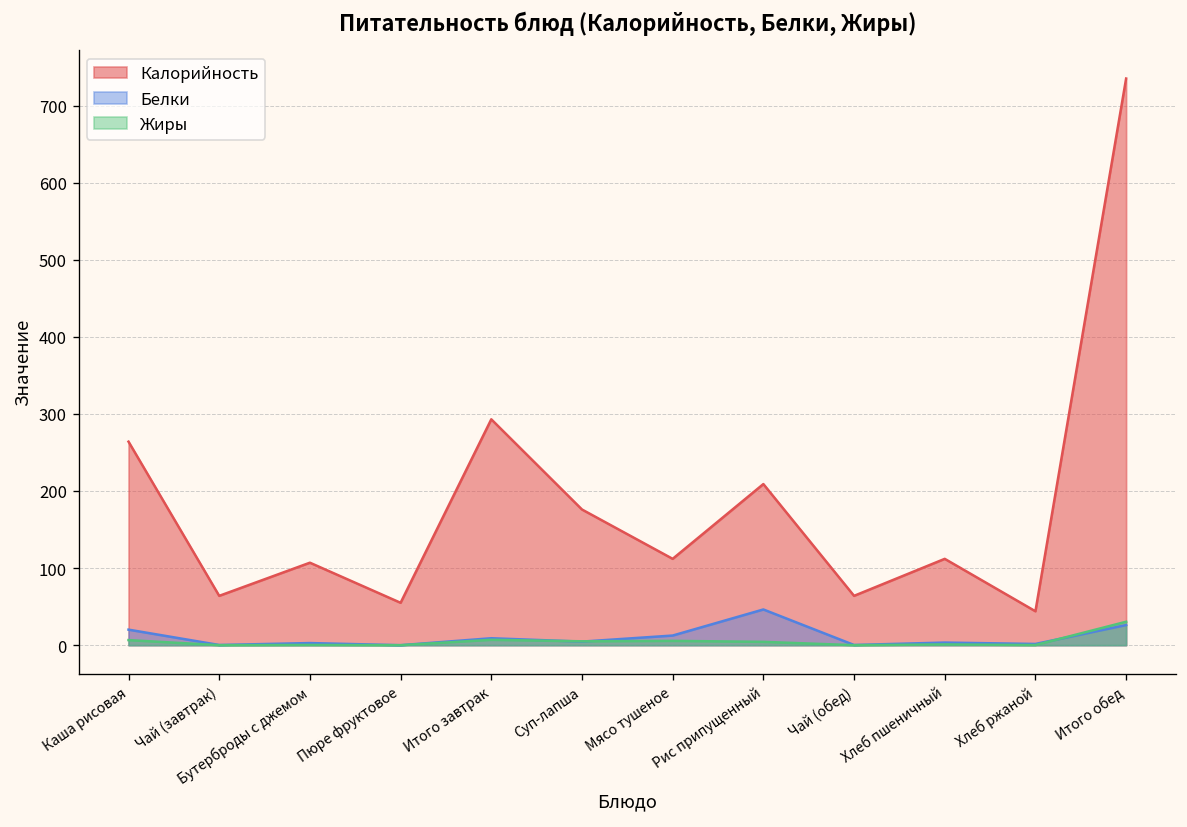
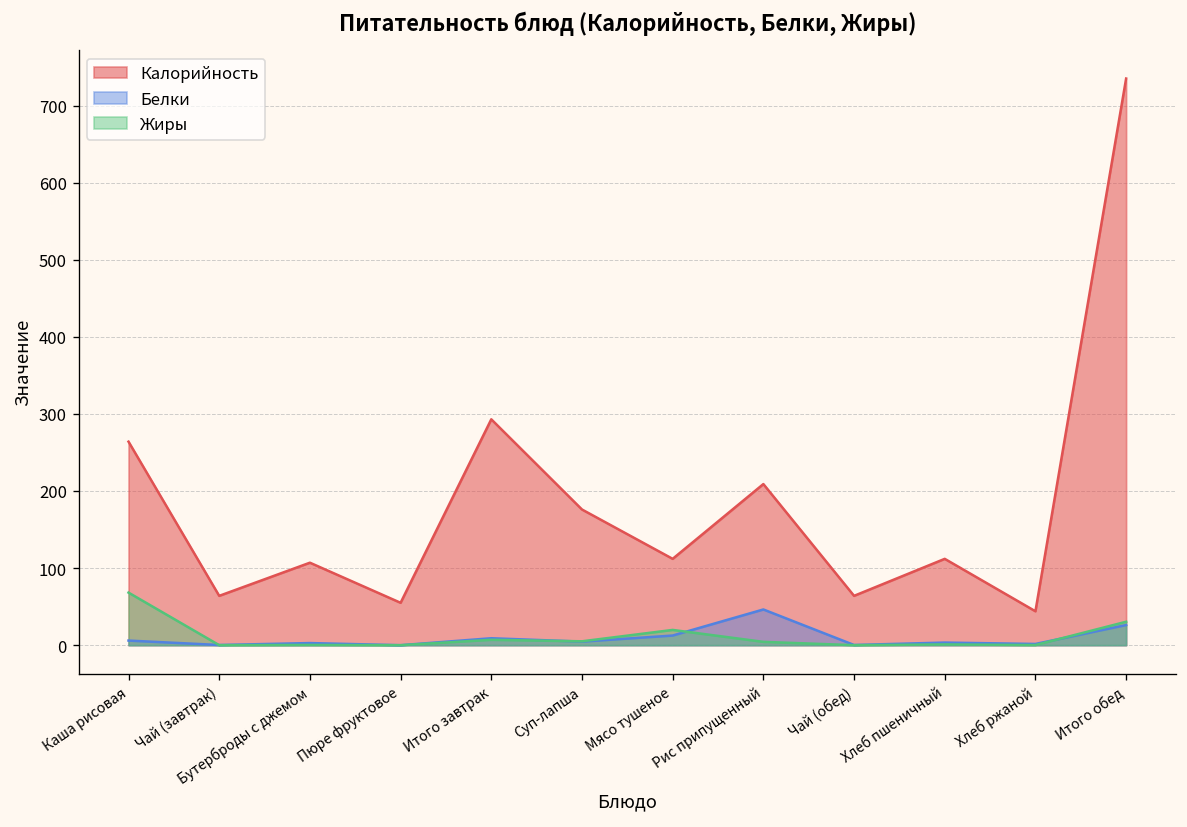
Белки, Каша рисовая: 20 -> 10
Жиры, Каша рисовая: 10 -> 70
Жиры, Мясо тушеное: 10 -> 20
